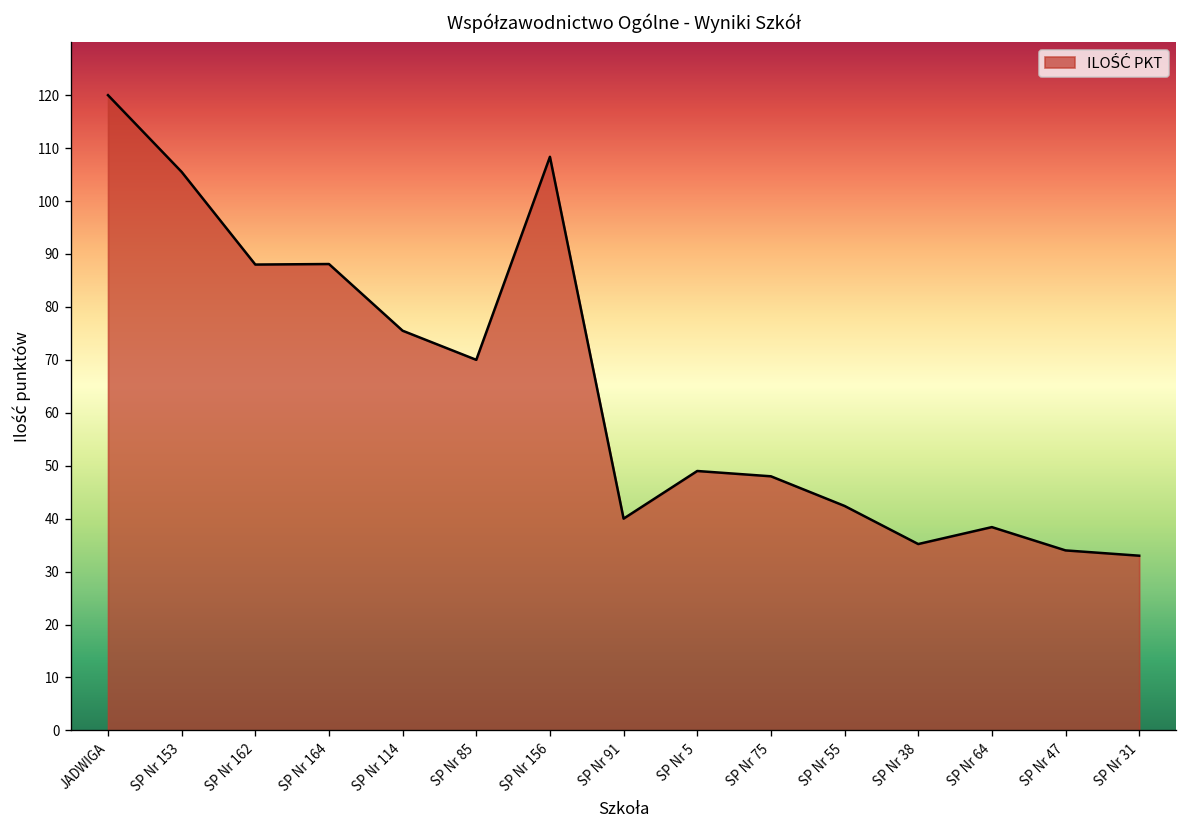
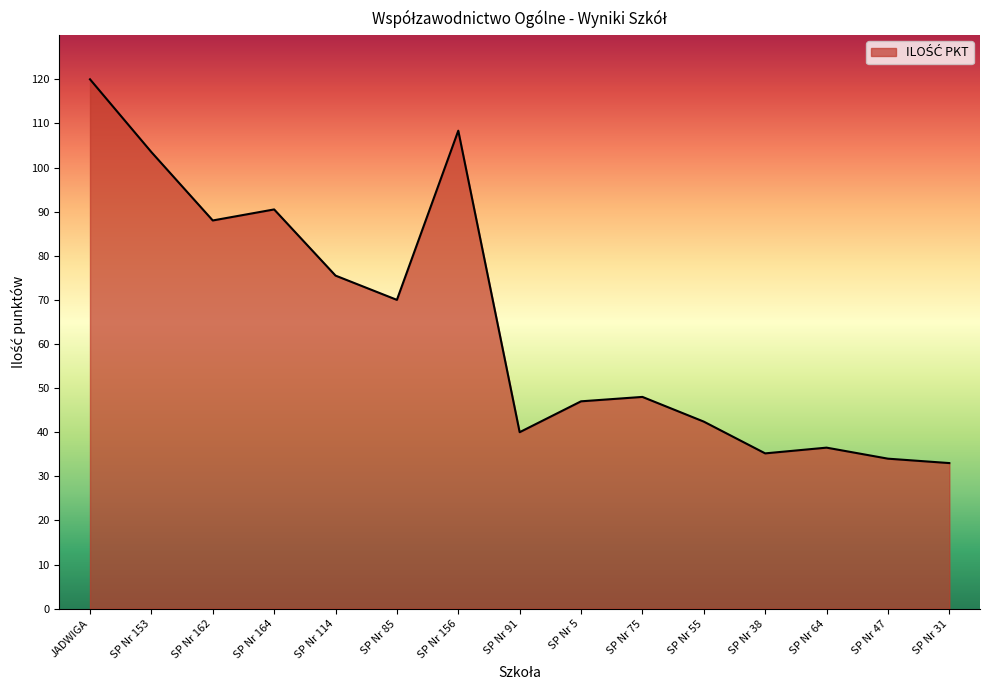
SP Nr 153: 106 -> 104
SP Nr 164: 88 -> 91
SP Nr 5: 49 -> 47
SP Nr 64: 38 -> 37
